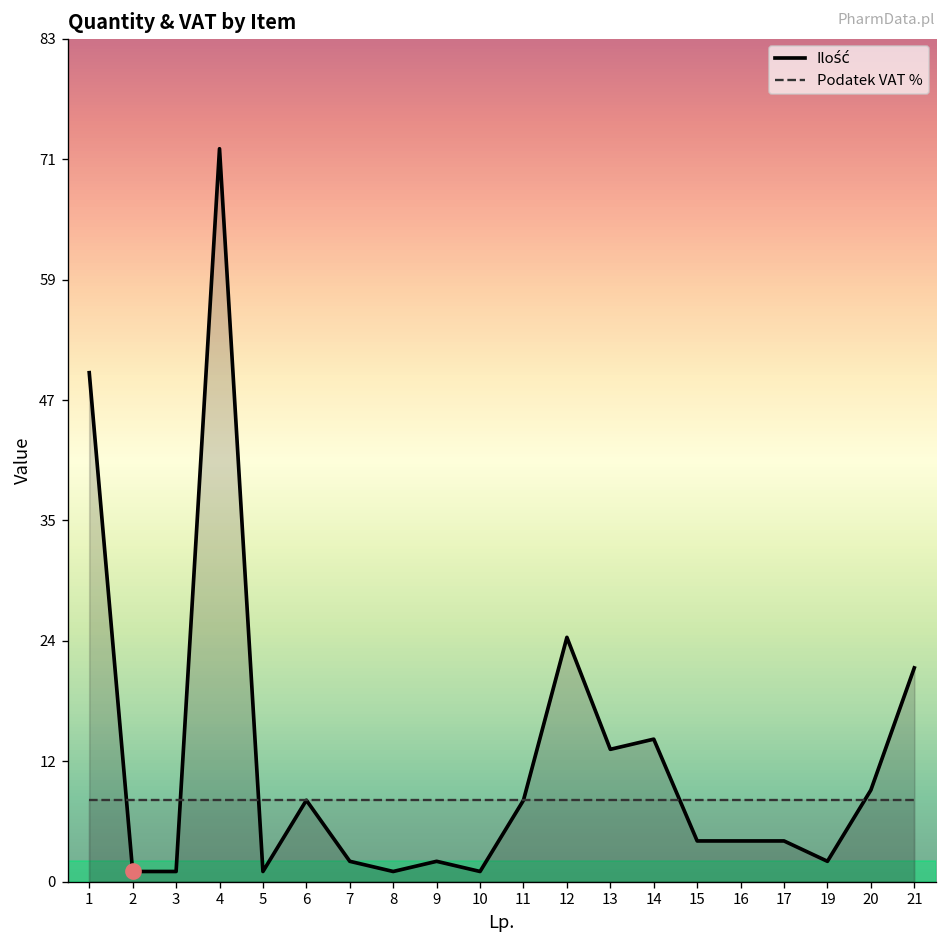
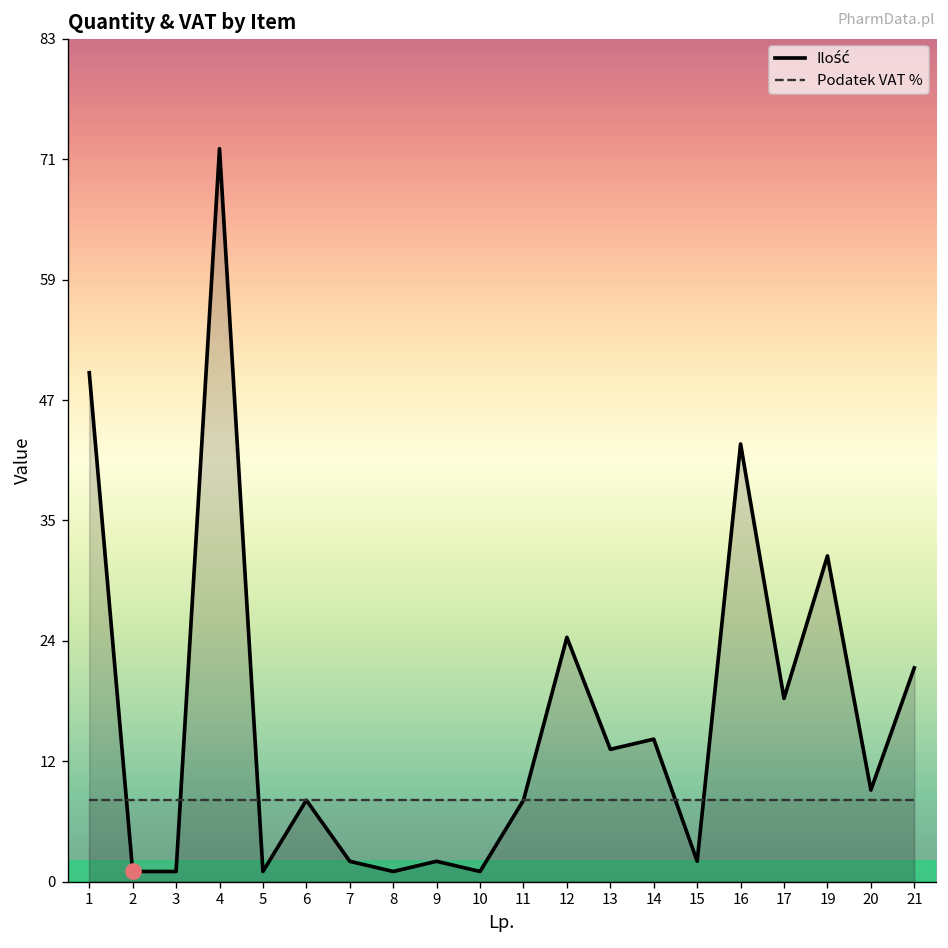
Ilość, 15: 4 -> 2
Ilość, 16: 4 -> 43
Ilość, 17: 4 -> 18
Ilość, 19: 2 -> 32
